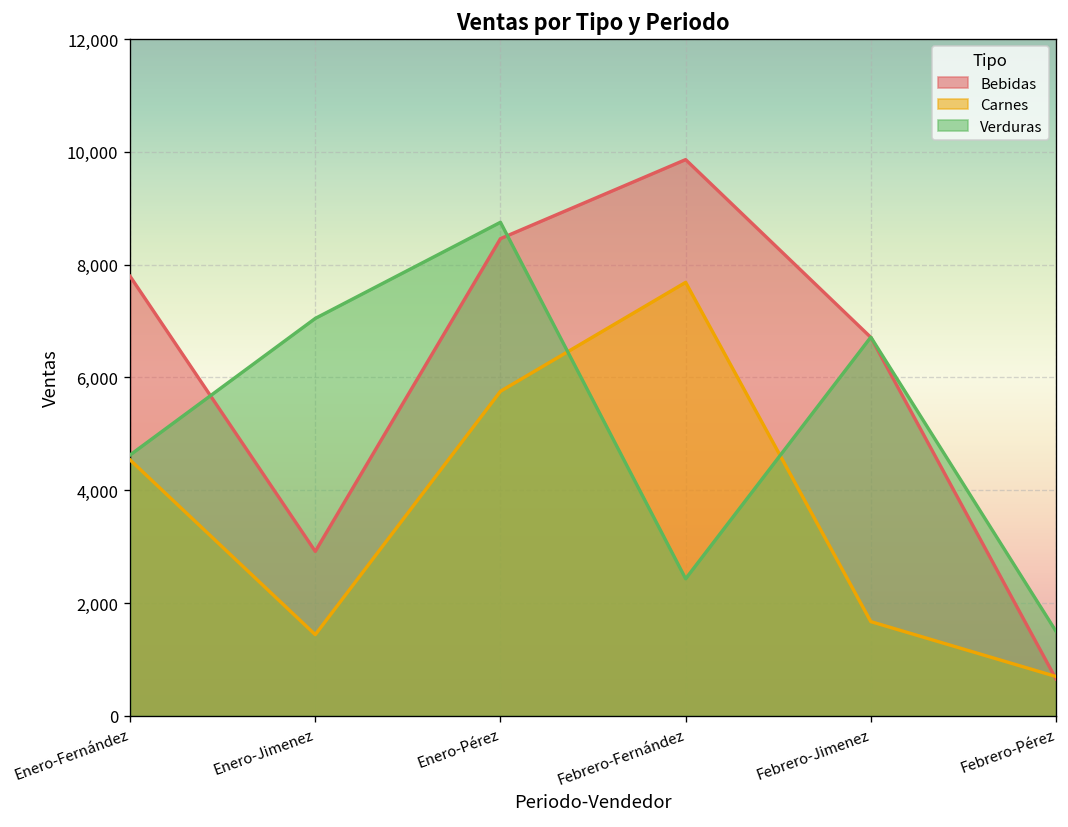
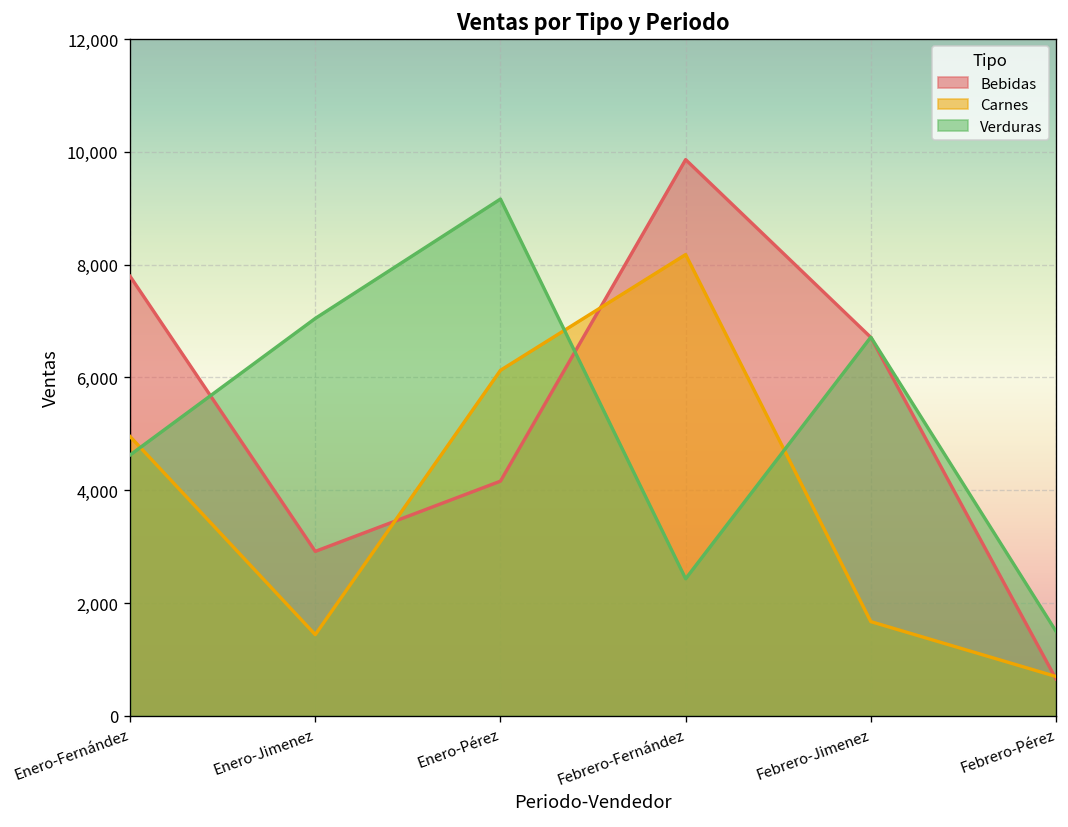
Carnes, Enero-Fernández: 4,500 -> 5,000
Bebidas, Enero-Pérez: 8,500 -> 4,200
Carnes, Enero-Pérez: 5,800 -> 6,100
Verduras, Enero-Pérez: 8,800 -> 9,200
Carnes, Febrero-Fernández: 7,700 -> 8,200
